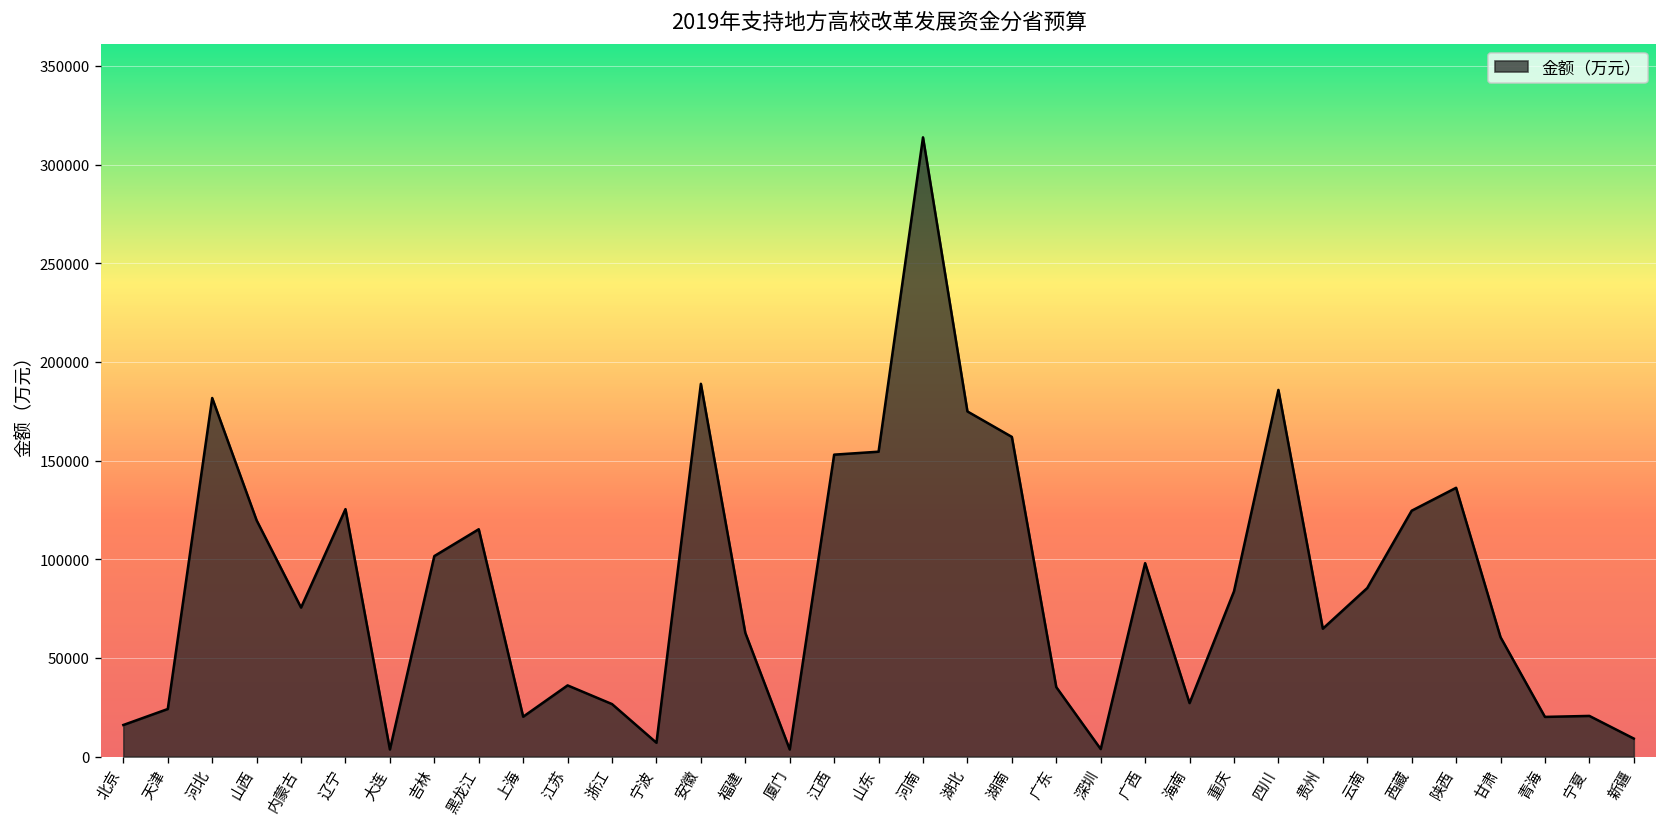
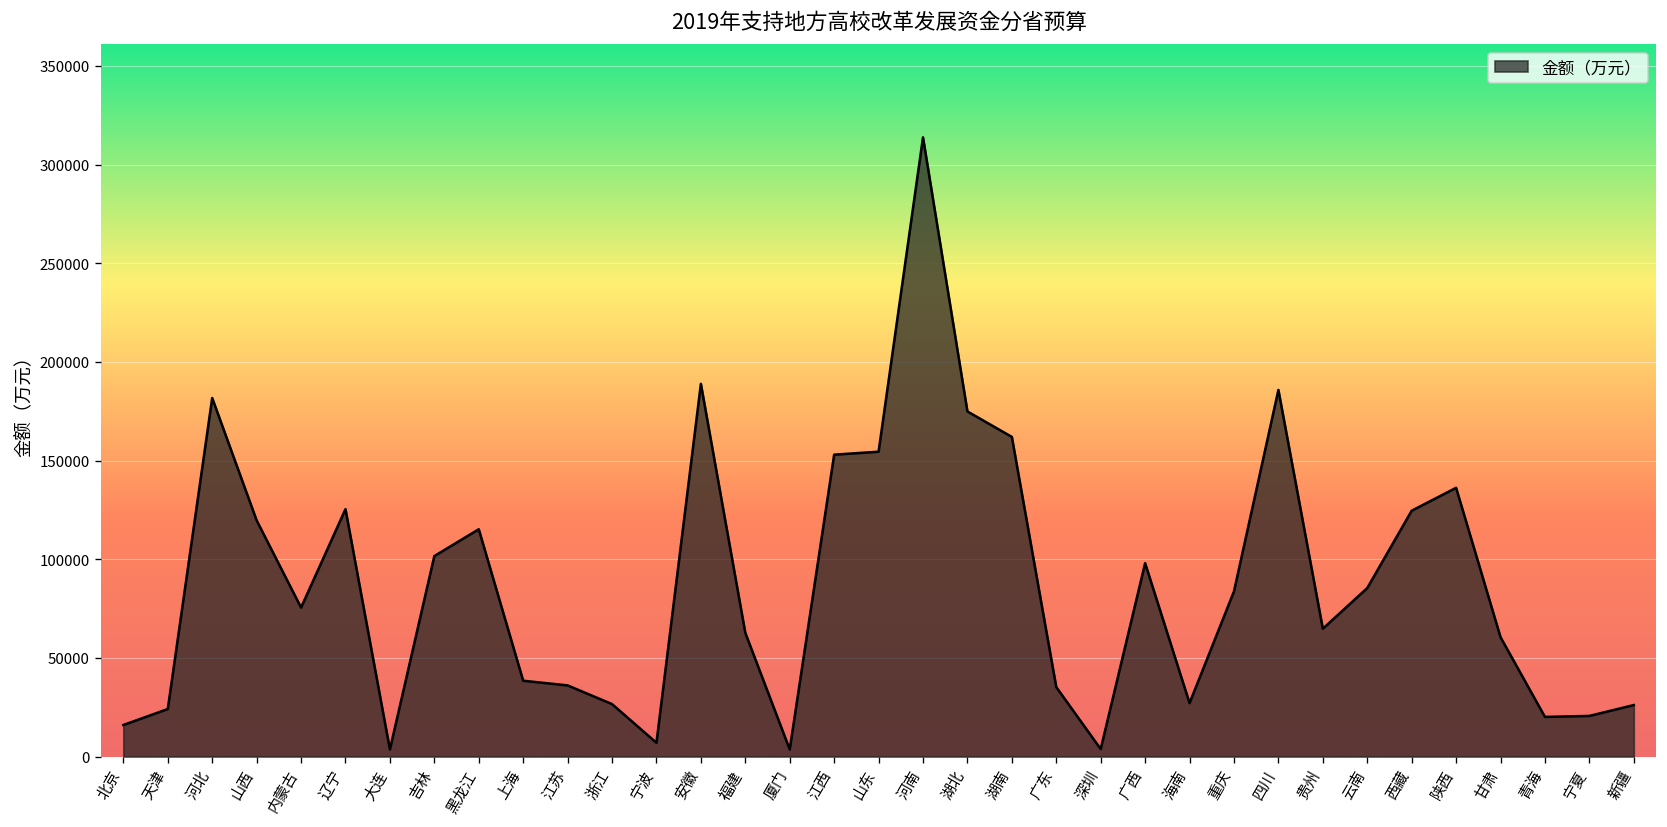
上海: 20000 -> 38000
新疆: 9000 -> 26000
